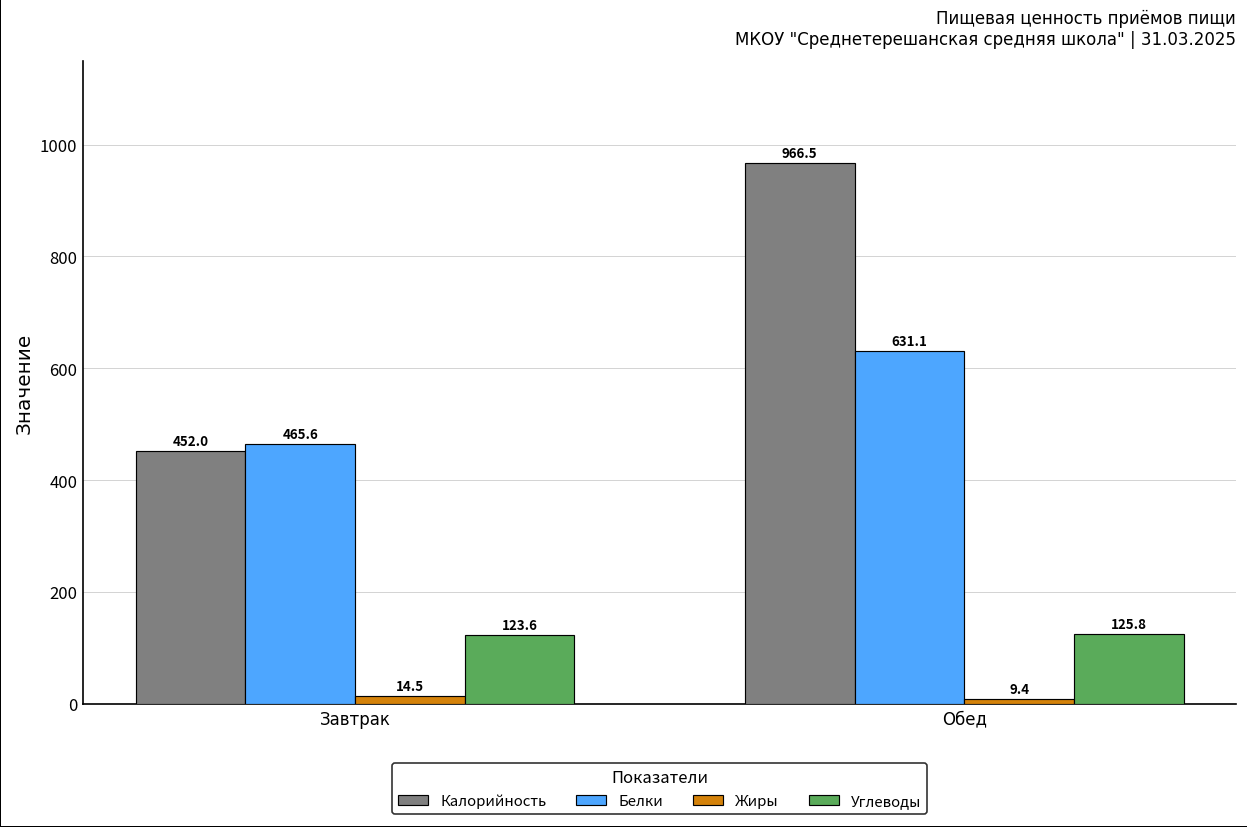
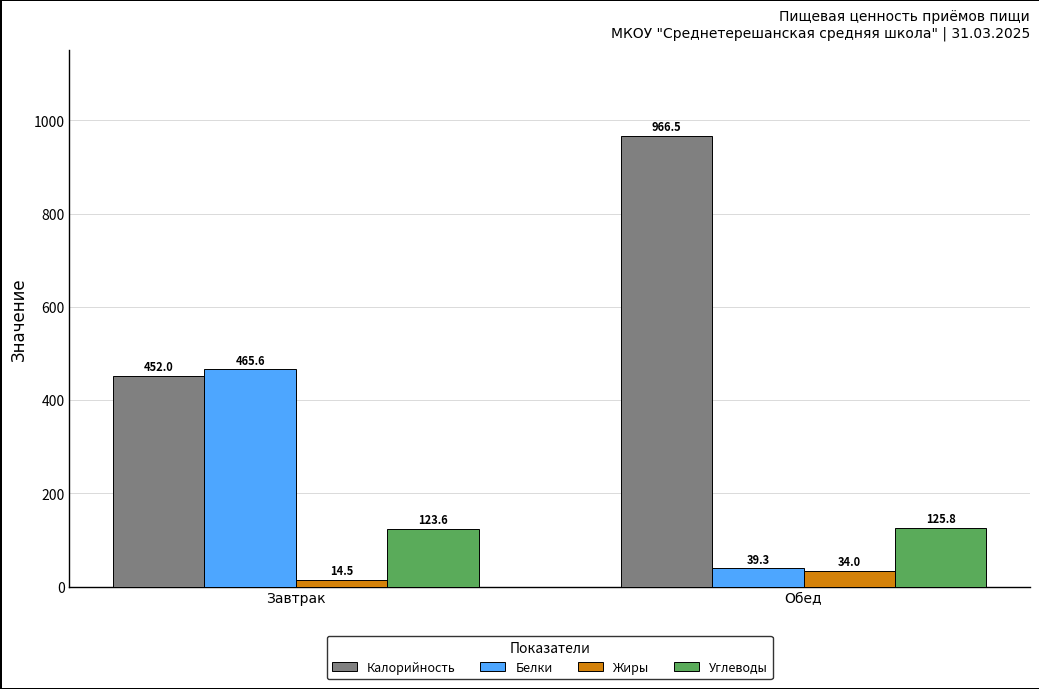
Белки, Обед: 631.1 -> 39.3
Жиры, Обед: 9.4 -> 34.0
